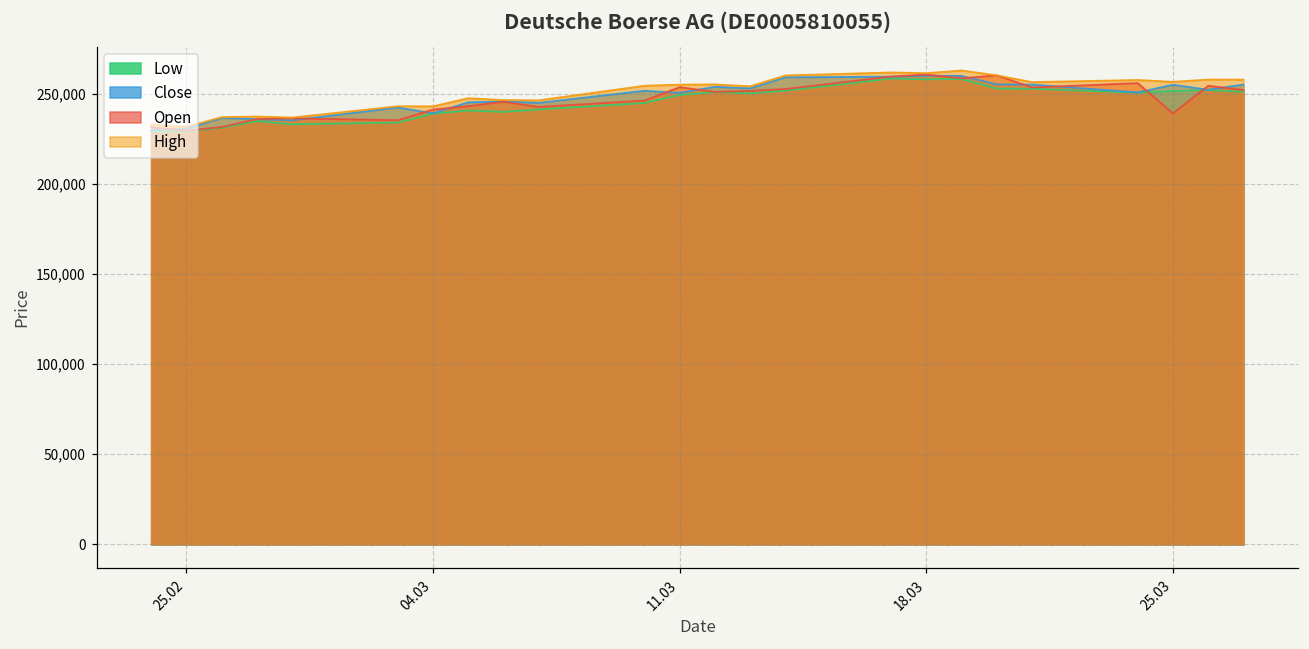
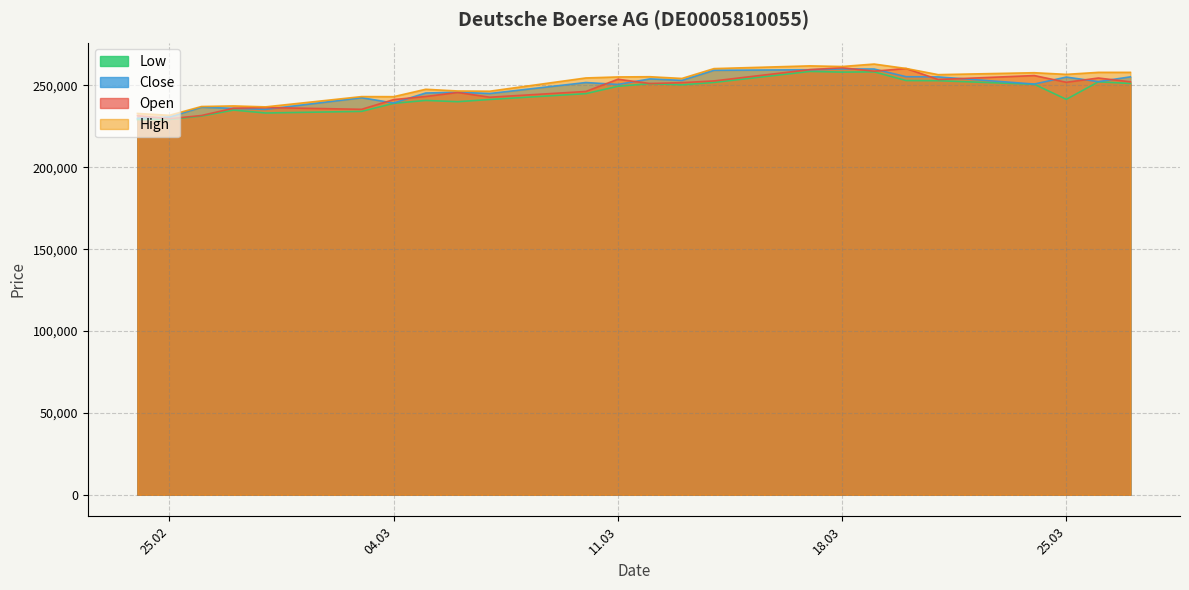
Low, 25.03: 252,000 -> 242,000
Open, 25.03: 239,000 -> 252,000
